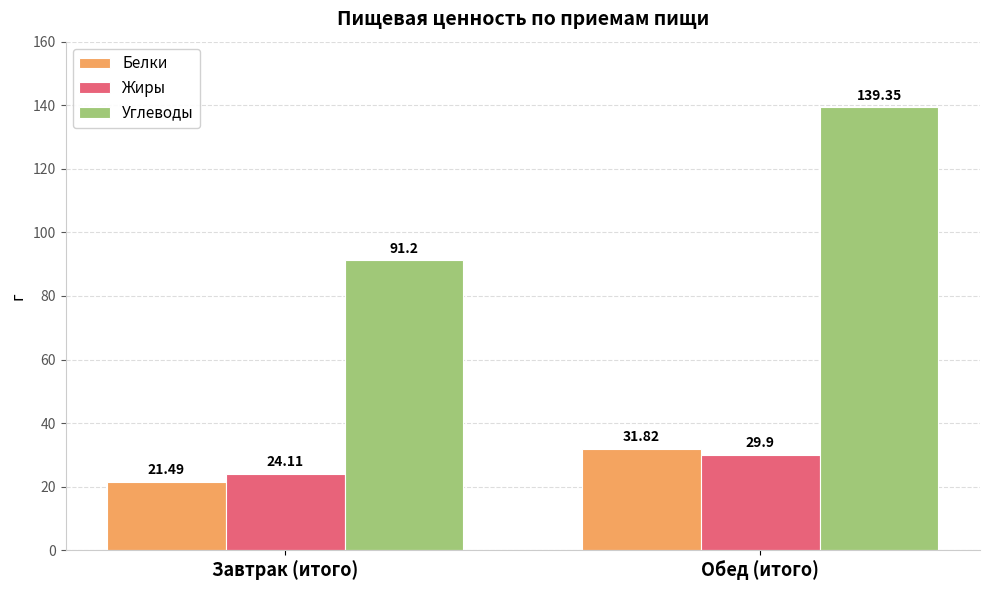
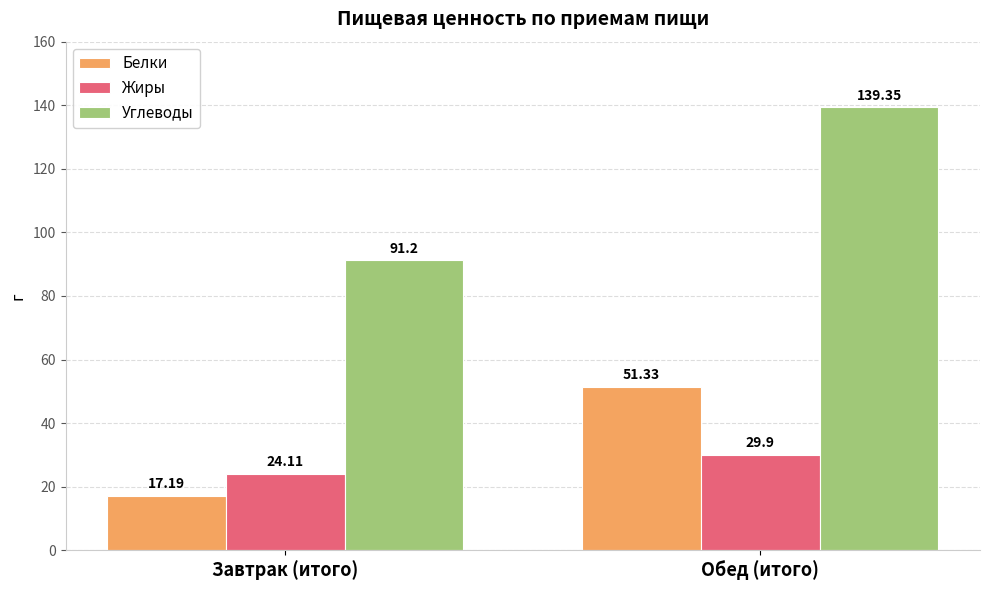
Белки, Завтрак (итого): 21.49 -> 17.19
Белки, Обед (итого): 31.82 -> 51.33
